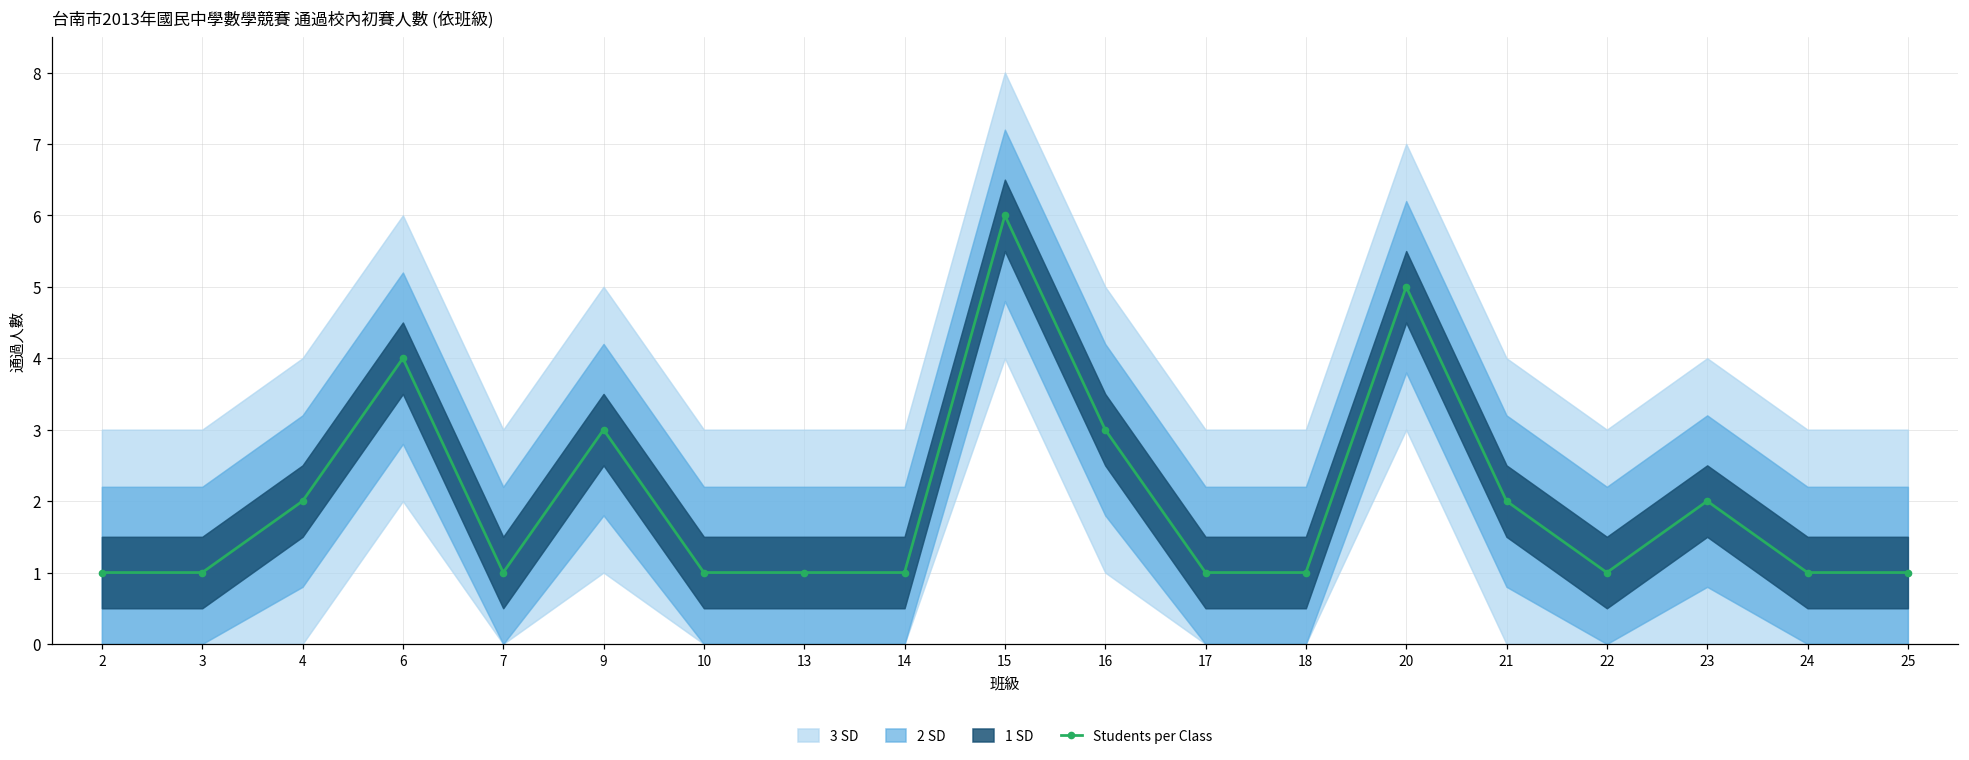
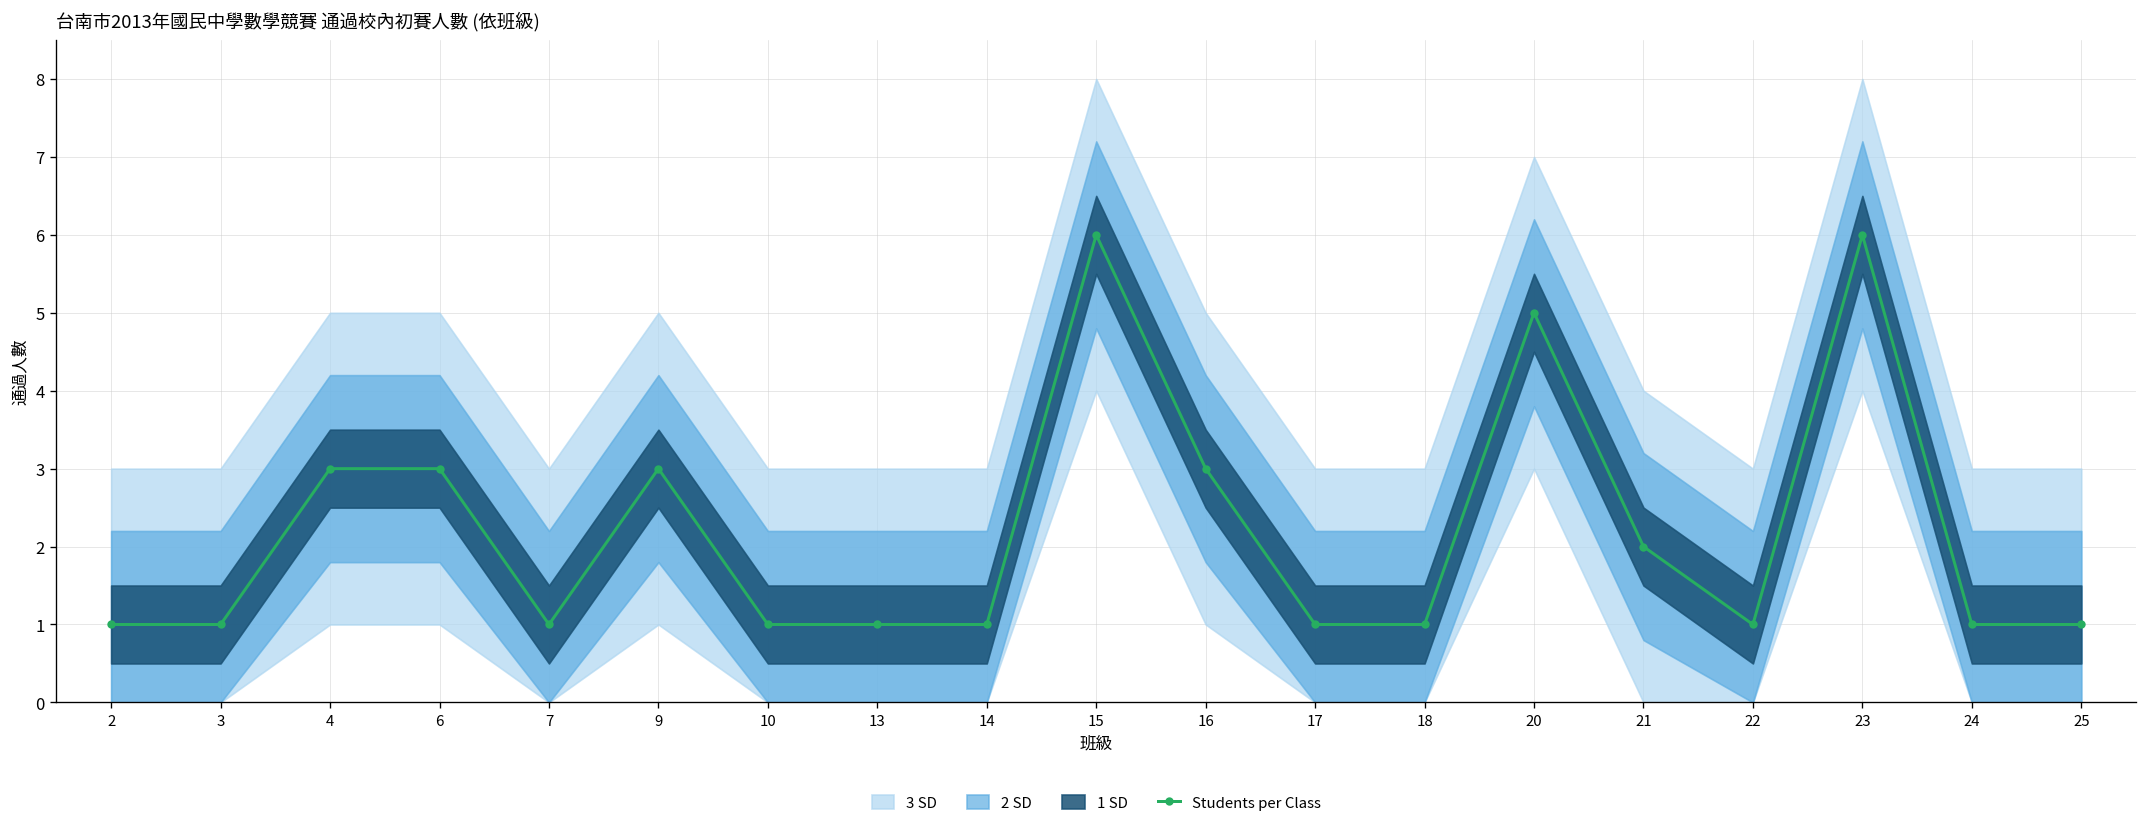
Students per Class, 4: 2 -> 3
Students per Class, 6: 4 -> 3
Students per Class, 23: 2 -> 6
